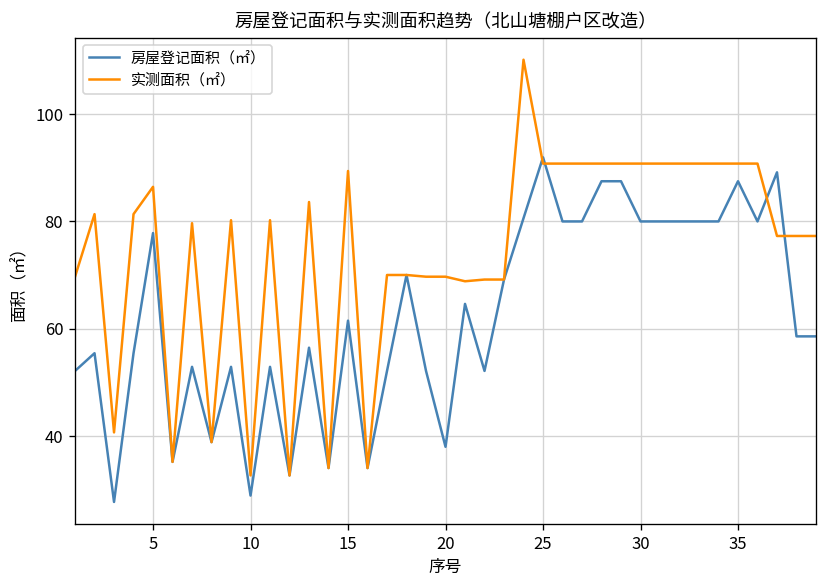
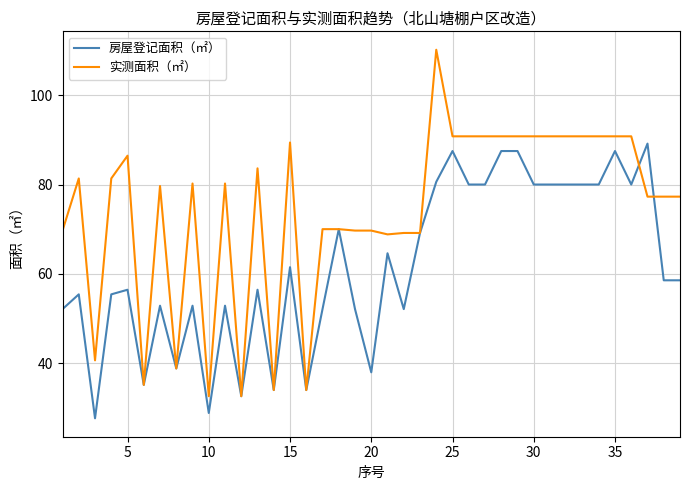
房屋登记面积（㎡）, 5: 78 -> 56
房屋登记面积（㎡）, 25: 92 -> 87
